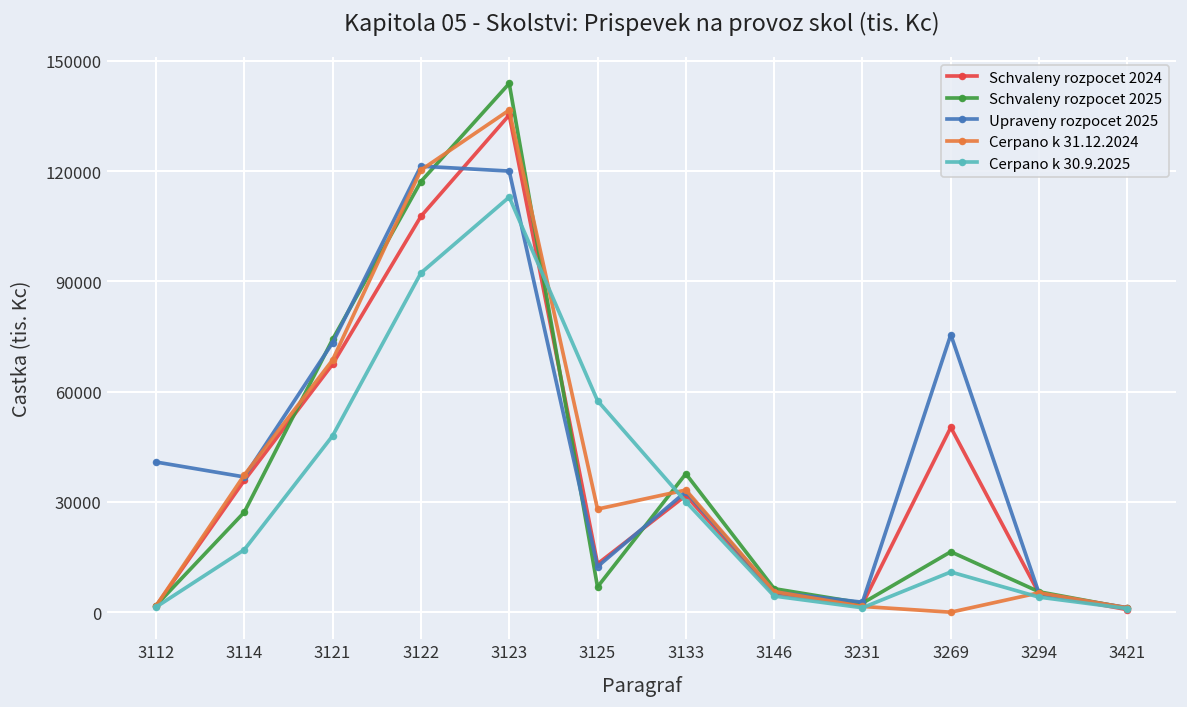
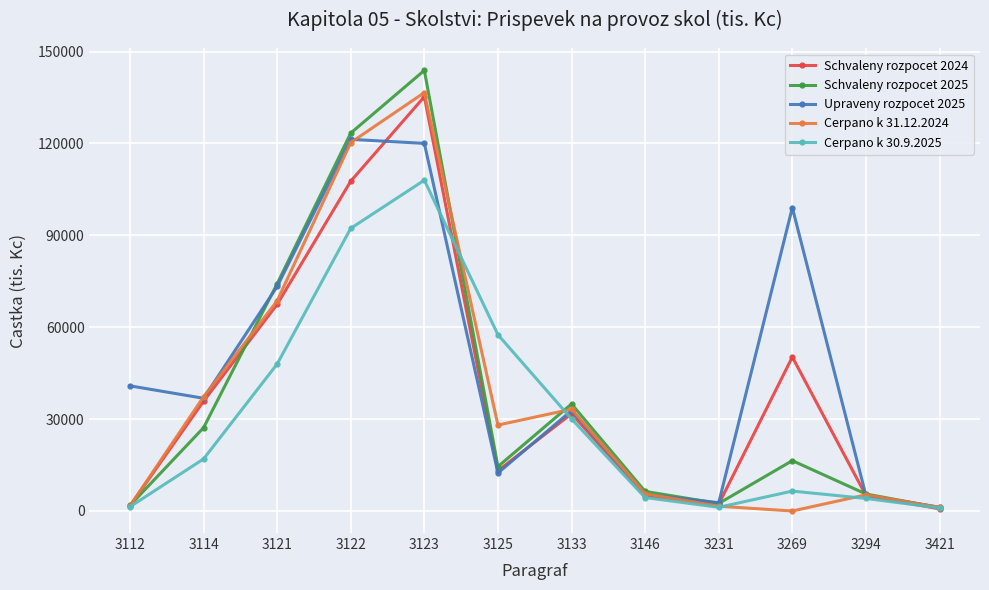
Schvaleny rozpocet 2025, 3122: 117000 -> 123000
Cerpano k 30.9.2025, 3123: 113000 -> 108000
Schvaleny rozpocet 2025, 3125: 7000 -> 15000
Schvaleny rozpocet 2025, 3133: 38000 -> 35000
Upraveny rozpocet 2025, 3269: 76000 -> 99000
Cerpano k 30.9.2025, 3269: 11000 -> 7000
